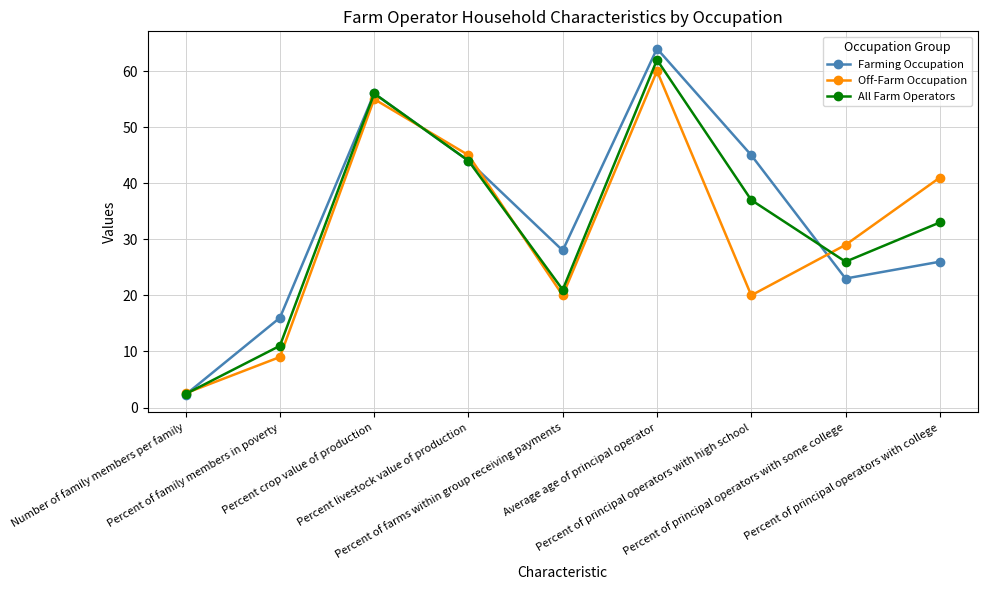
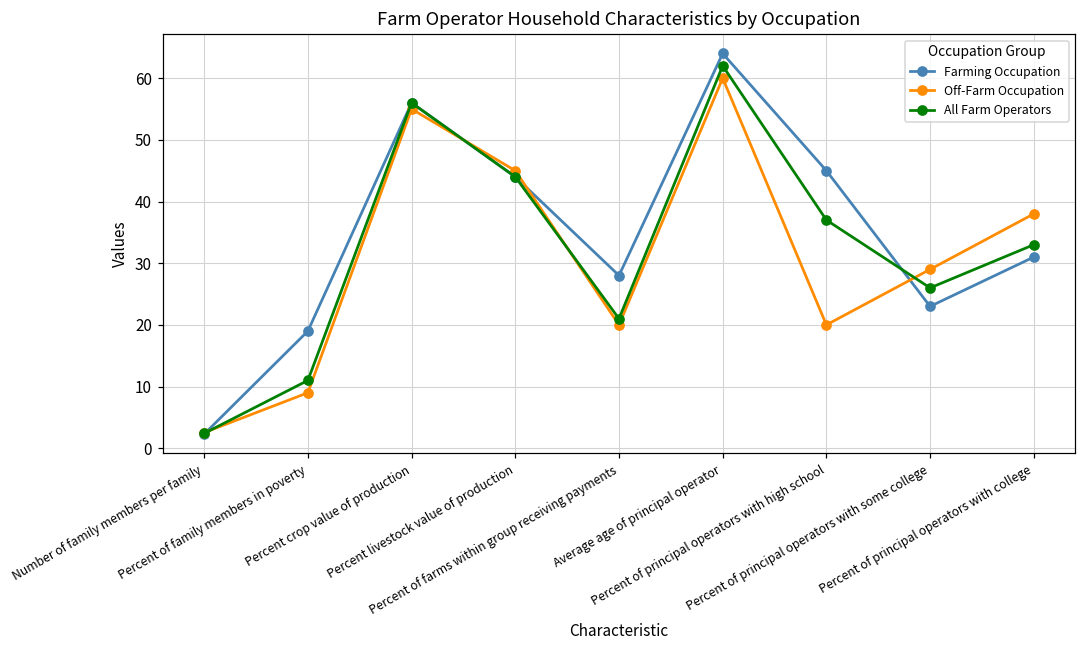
Farming Occupation, Percent of family members in poverty: 16 -> 19
Farming Occupation, Percent of principal operators with college: 26 -> 31
Off-Farm Occupation, Percent of principal operators with college: 41 -> 38
